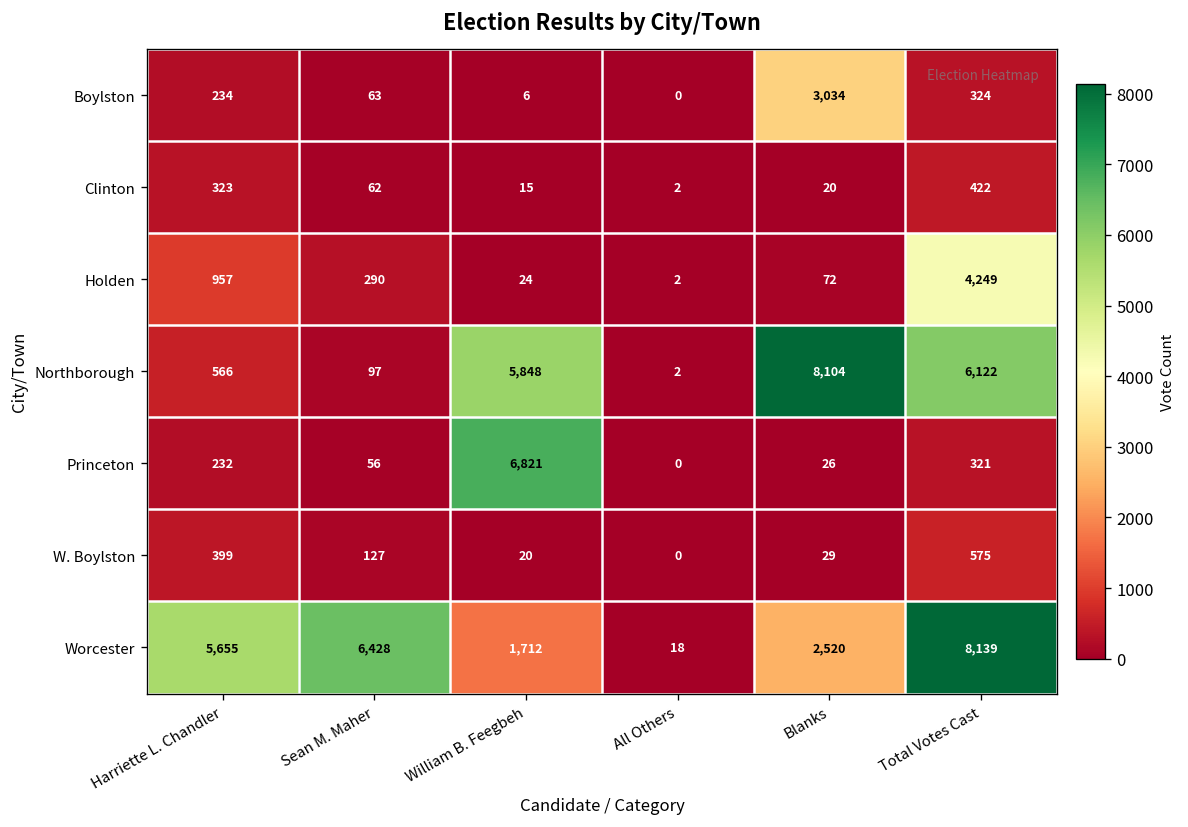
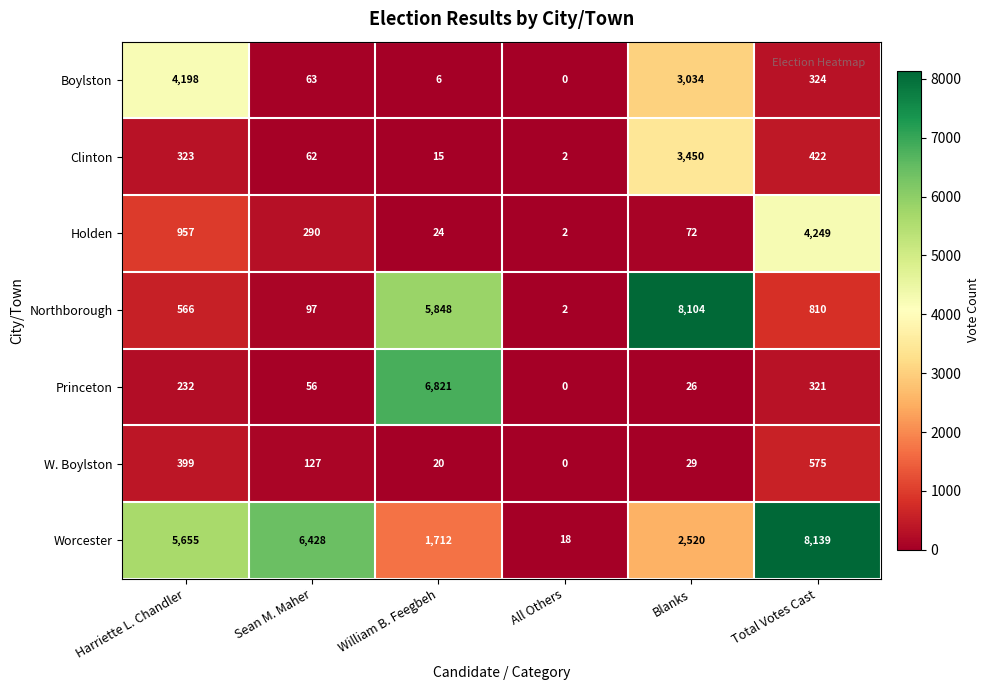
Boylston, Harriette L. Chandler: 234 -> 4,198
Clinton, Blanks: 20 -> 3,450
Northborough, Total Votes Cast: 6,122 -> 810
